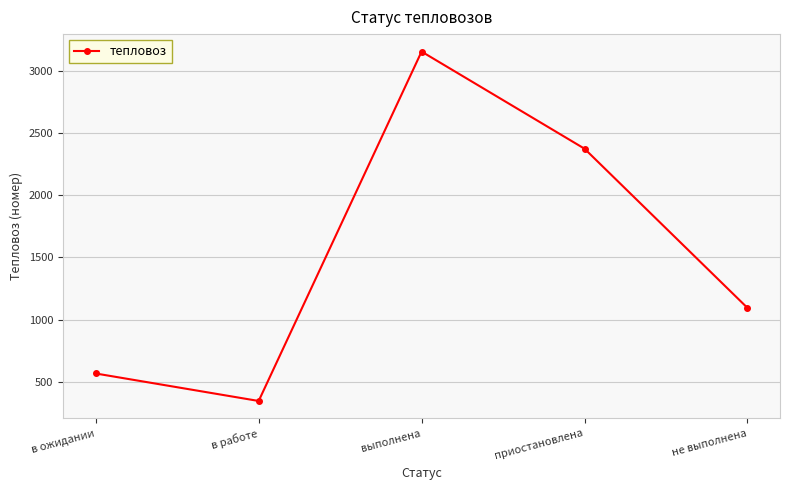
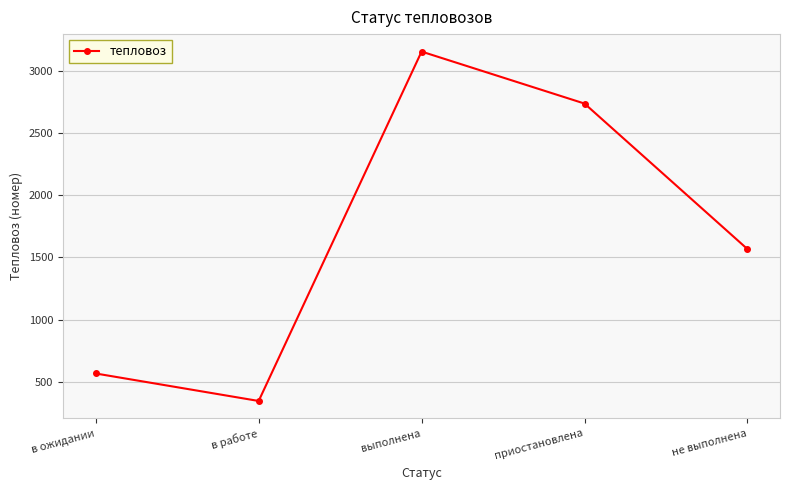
приостановлена: 2370 -> 2740
не выполнена: 1090 -> 1570
